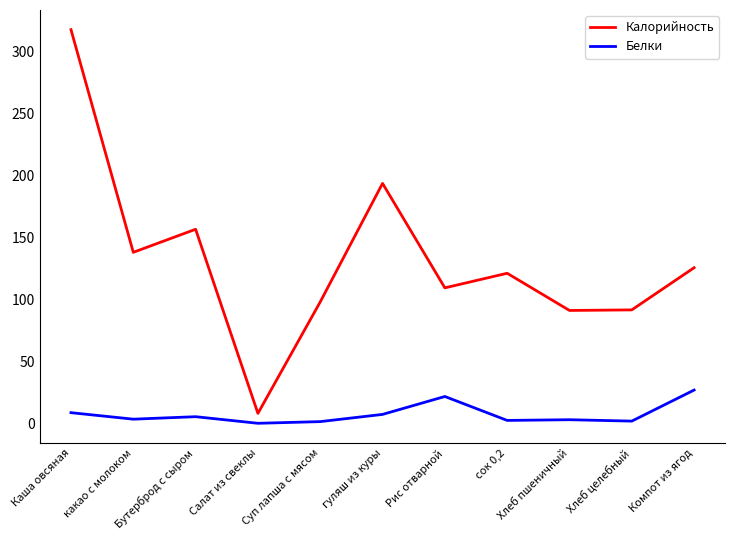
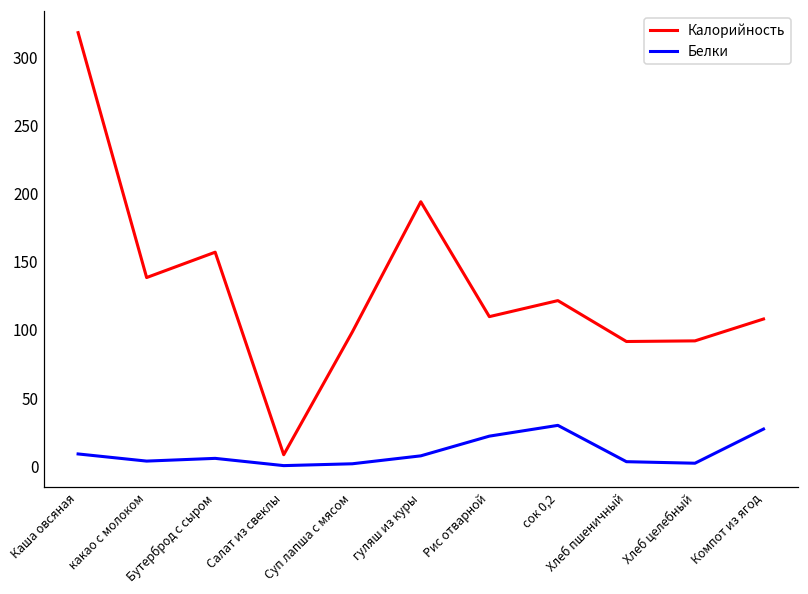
Белки, сок 0,2: 3 -> 30
Калорийность, Компот из ягод: 126 -> 108
